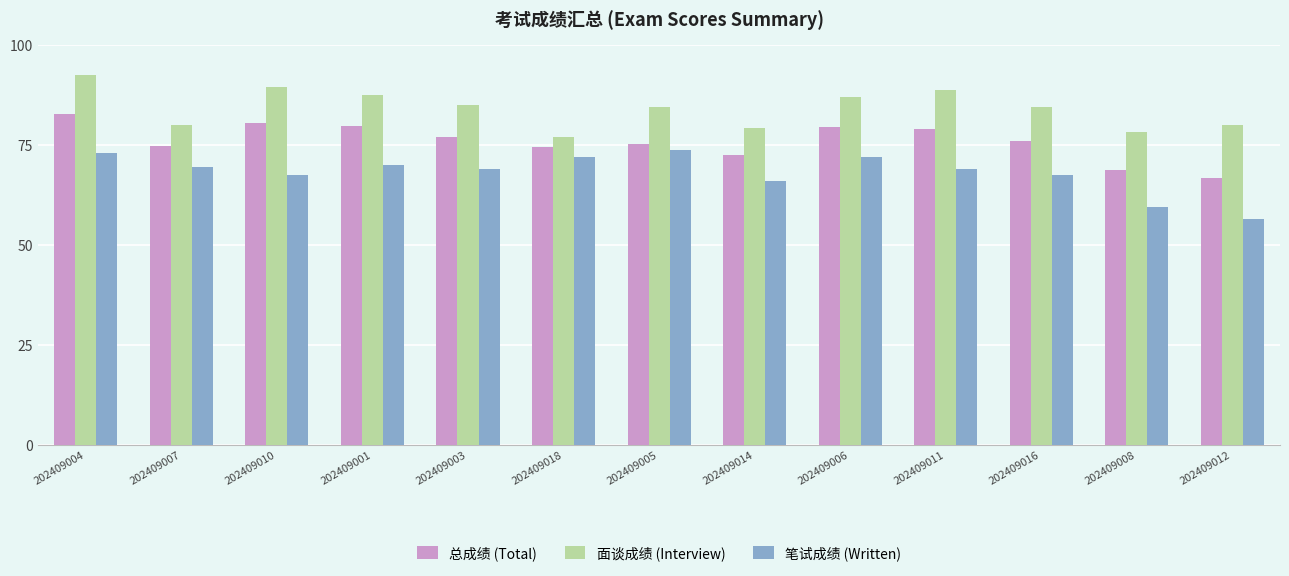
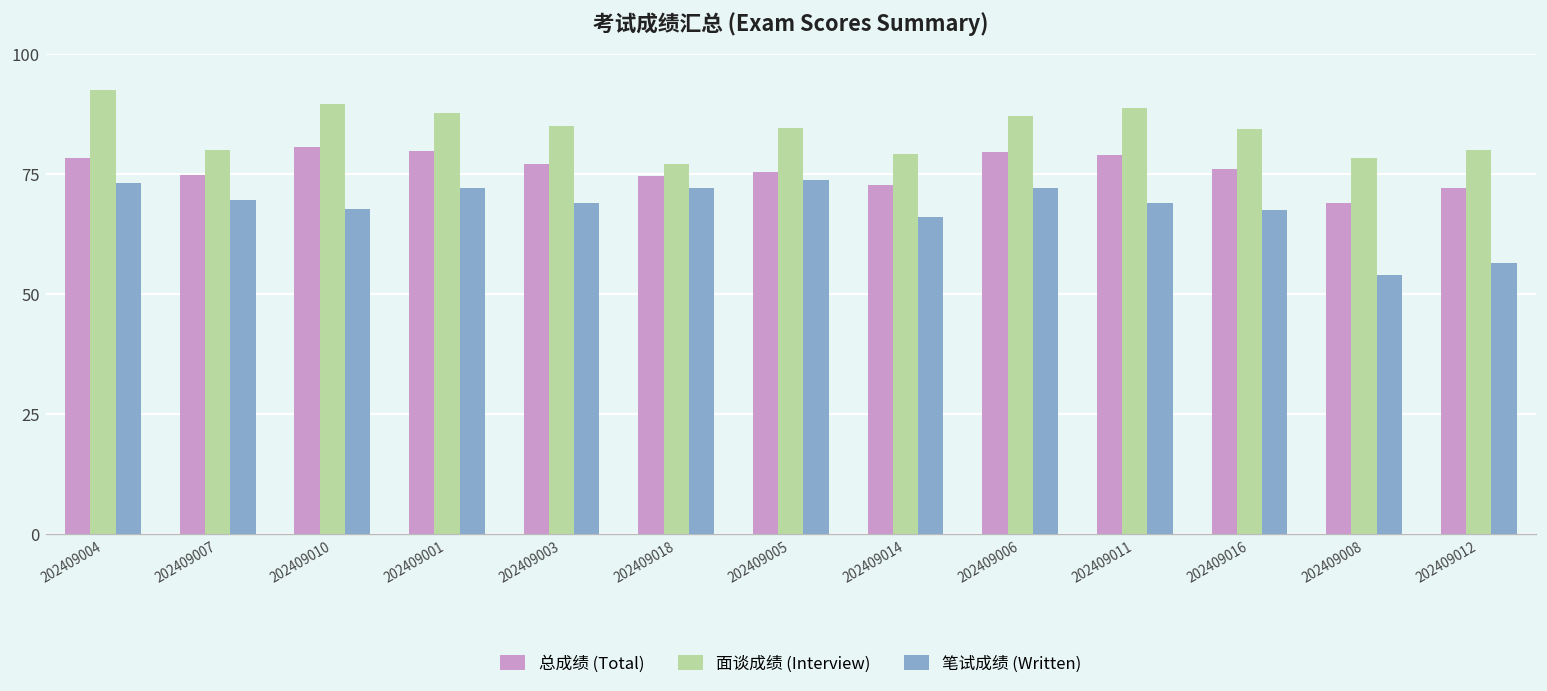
总成绩 (Total), 202409004: 83 -> 78
笔试成绩 (Written), 202409001: 70 -> 72
笔试成绩 (Written), 202409008: 60 -> 54
总成绩 (Total), 202409012: 67 -> 72
